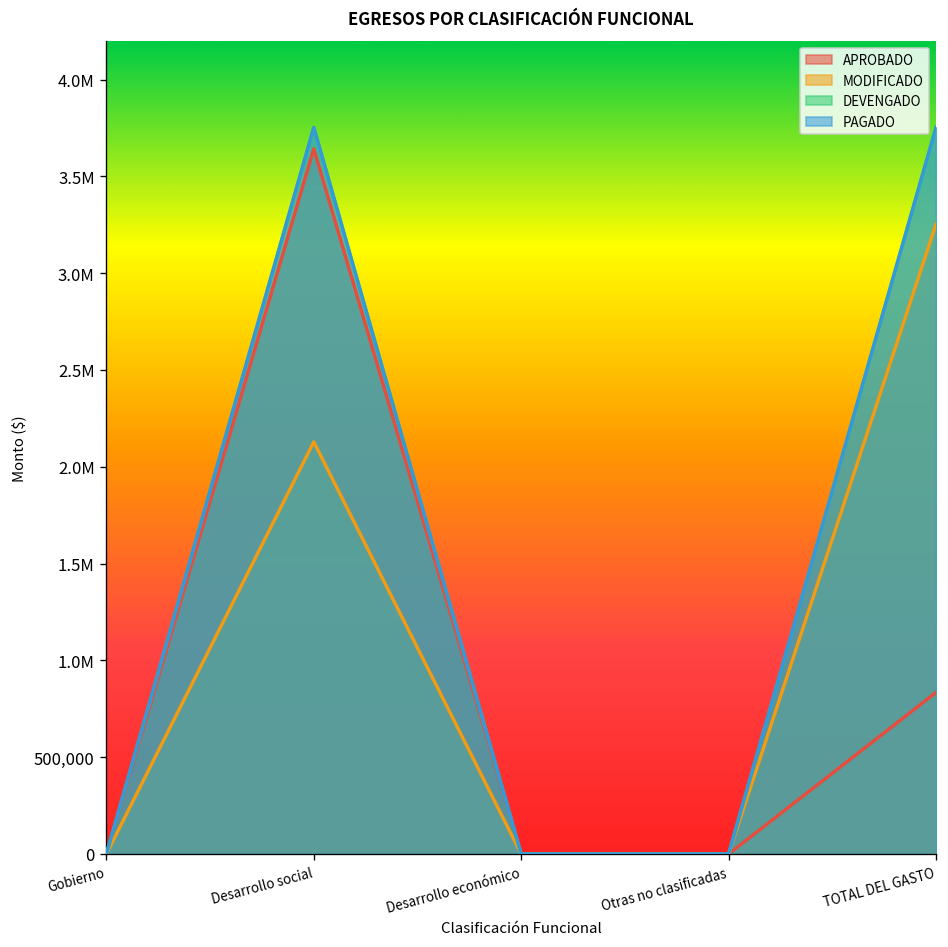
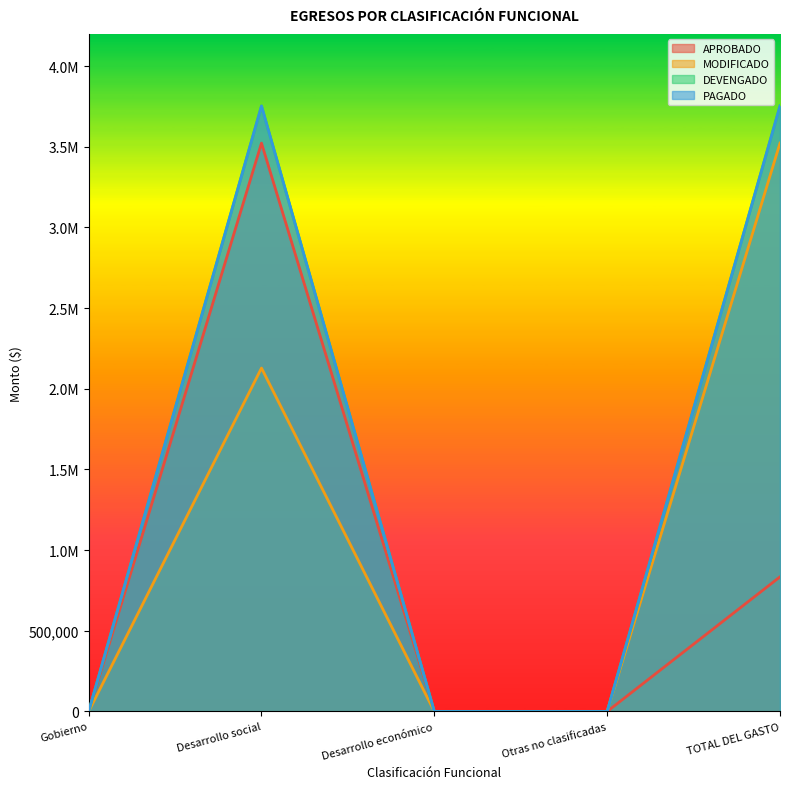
APROBADO, Desarrollo social: 3,640,000 -> 3,520,000
MODIFICADO, TOTAL DEL GASTO: 3,250,000 -> 3,520,000
